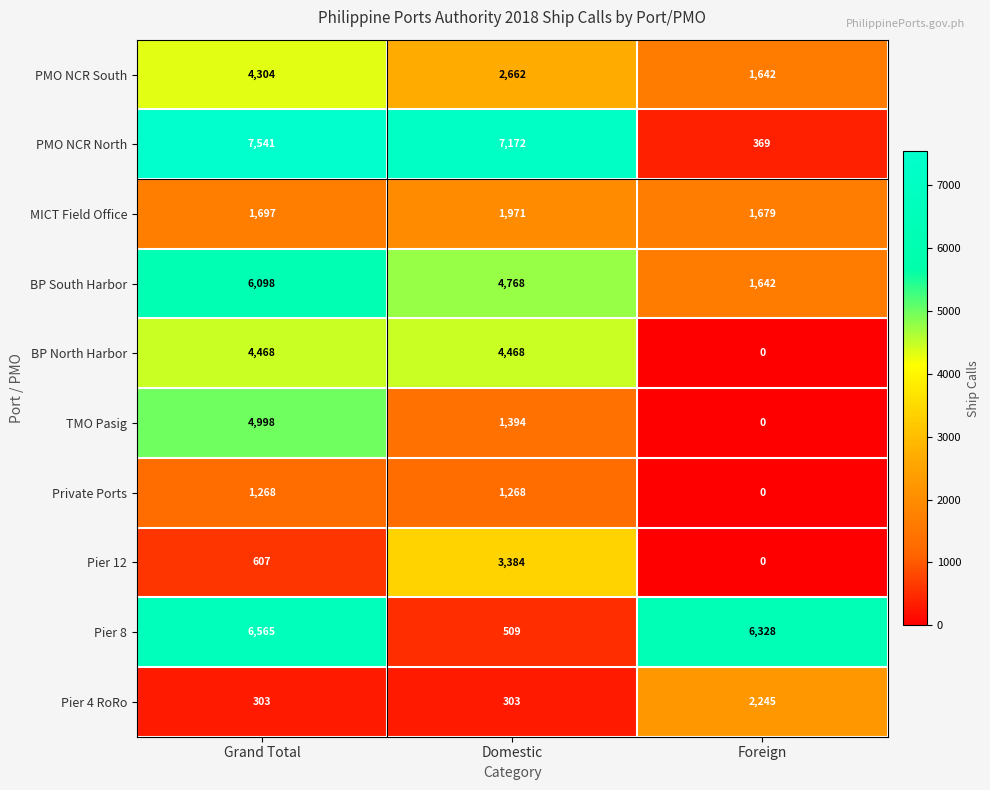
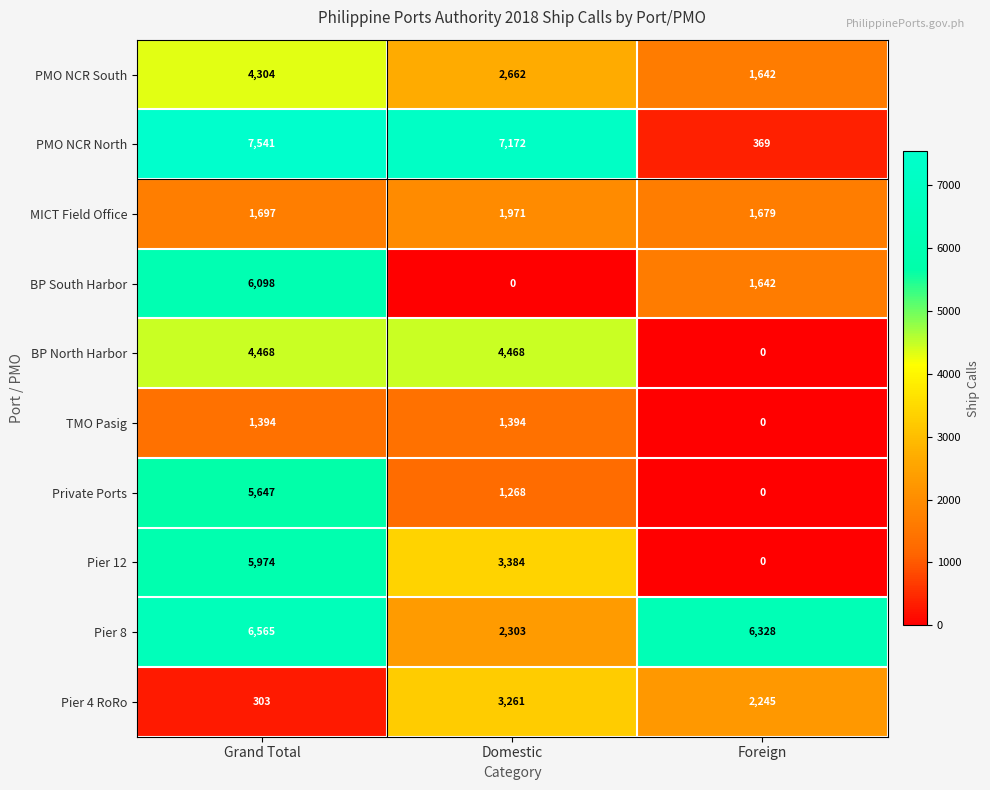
BP South Harbor, Domestic: 4,768 -> 0
TMO Pasig, Grand Total: 4,998 -> 1,394
Private Ports, Grand Total: 1,268 -> 5,647
Pier 12, Grand Total: 607 -> 5,974
Pier 8, Domestic: 509 -> 2,303
Pier 4 RoRo, Domestic: 303 -> 3,261
